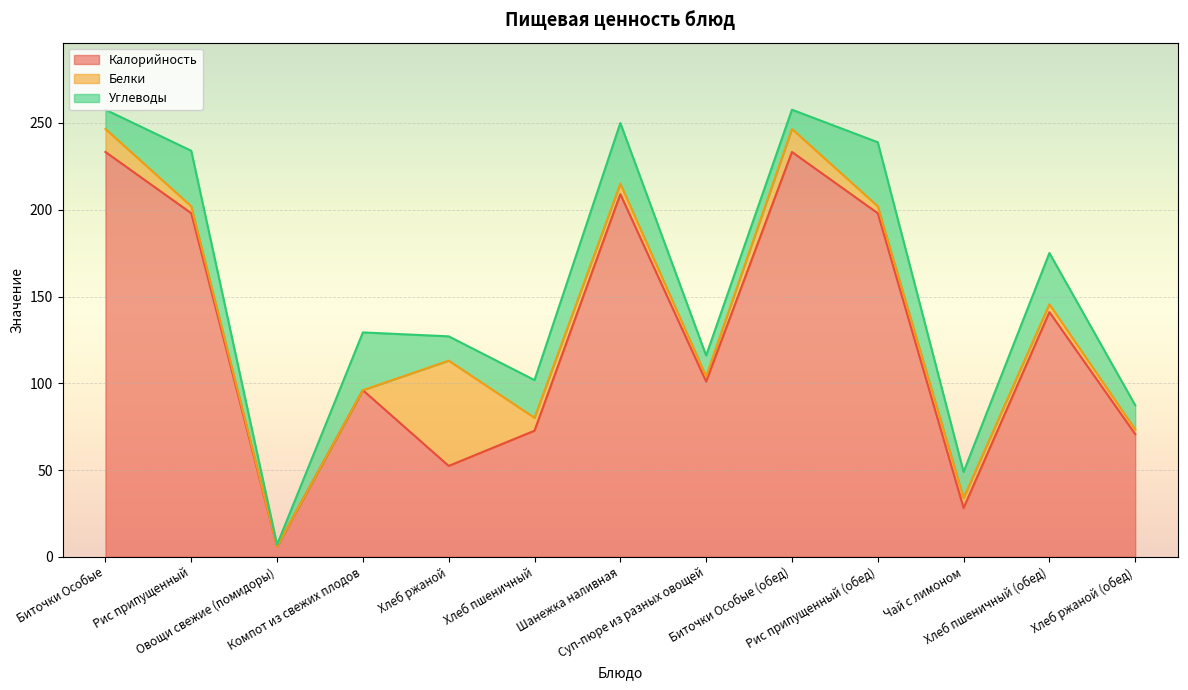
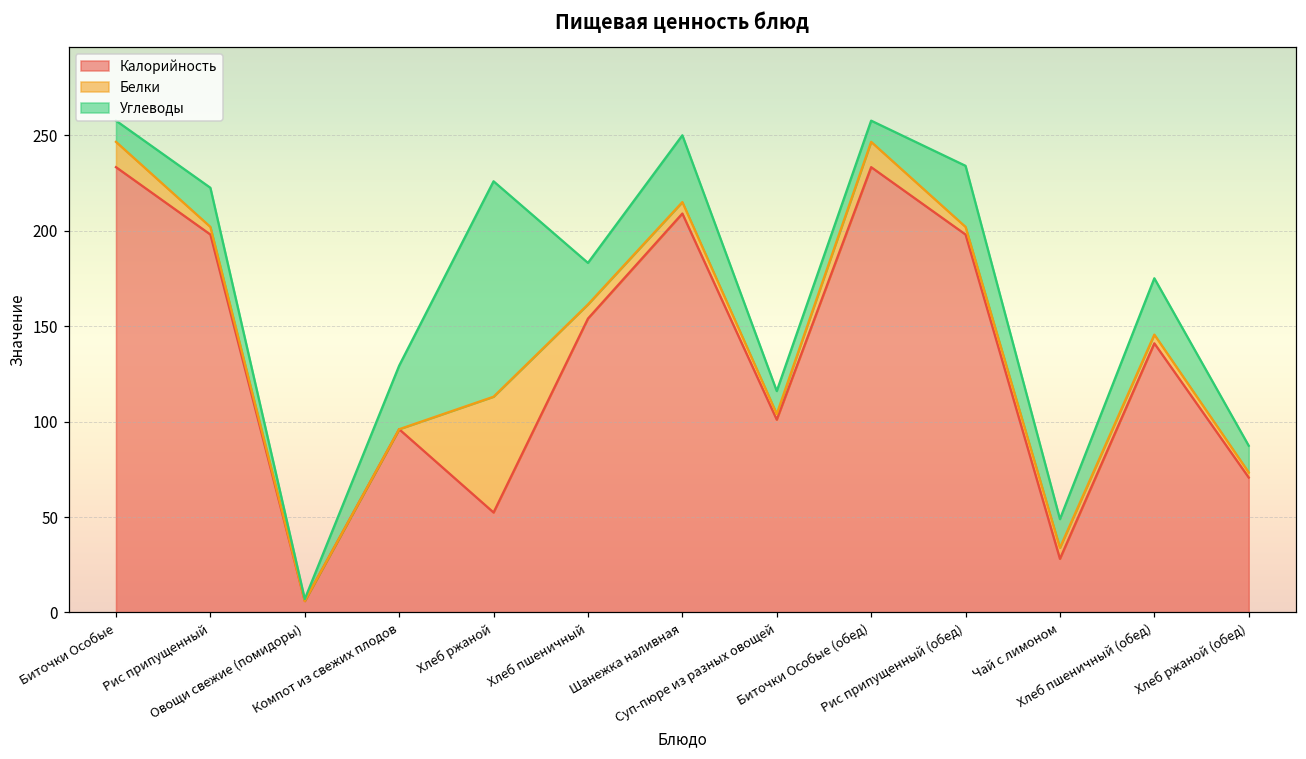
Углеводы, Рис припущенный: 32 -> 21
Углеводы, Хлеб ржаной: 14 -> 113
Калорийность, Хлеб пшеничный: 73 -> 154
Углеводы, Рис припущенный (обед): 37 -> 32
